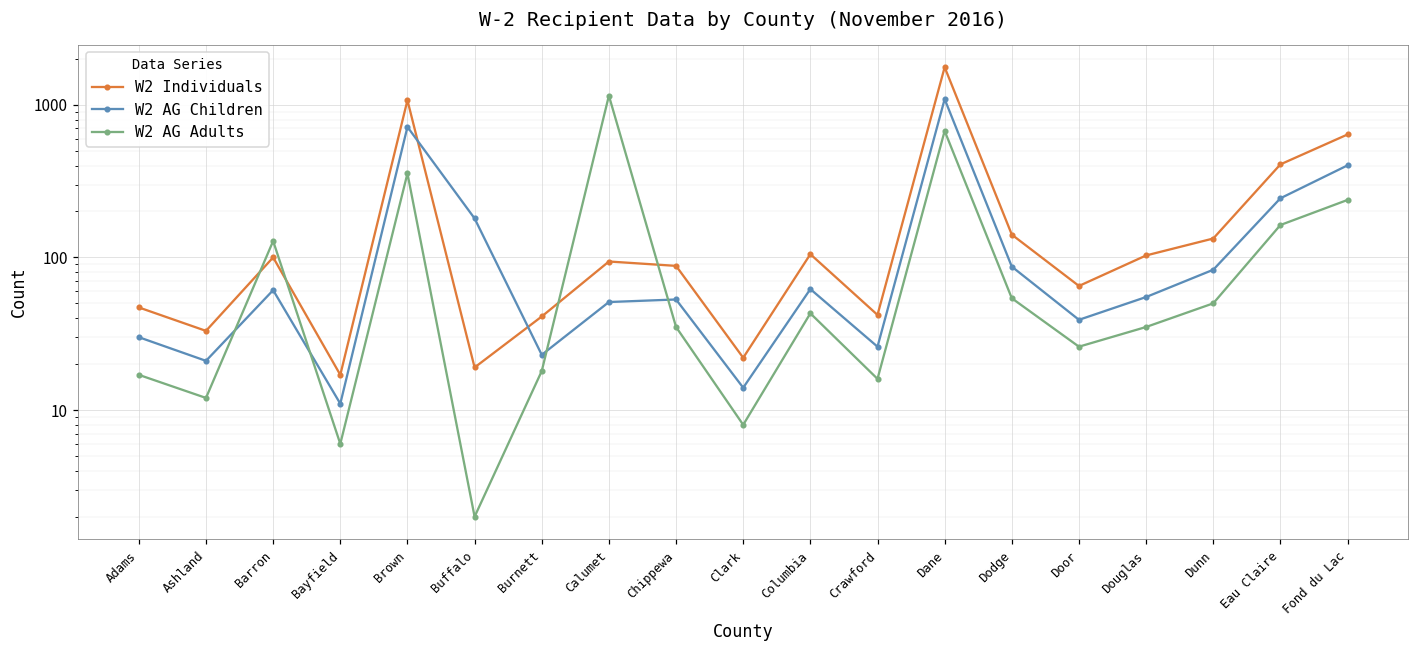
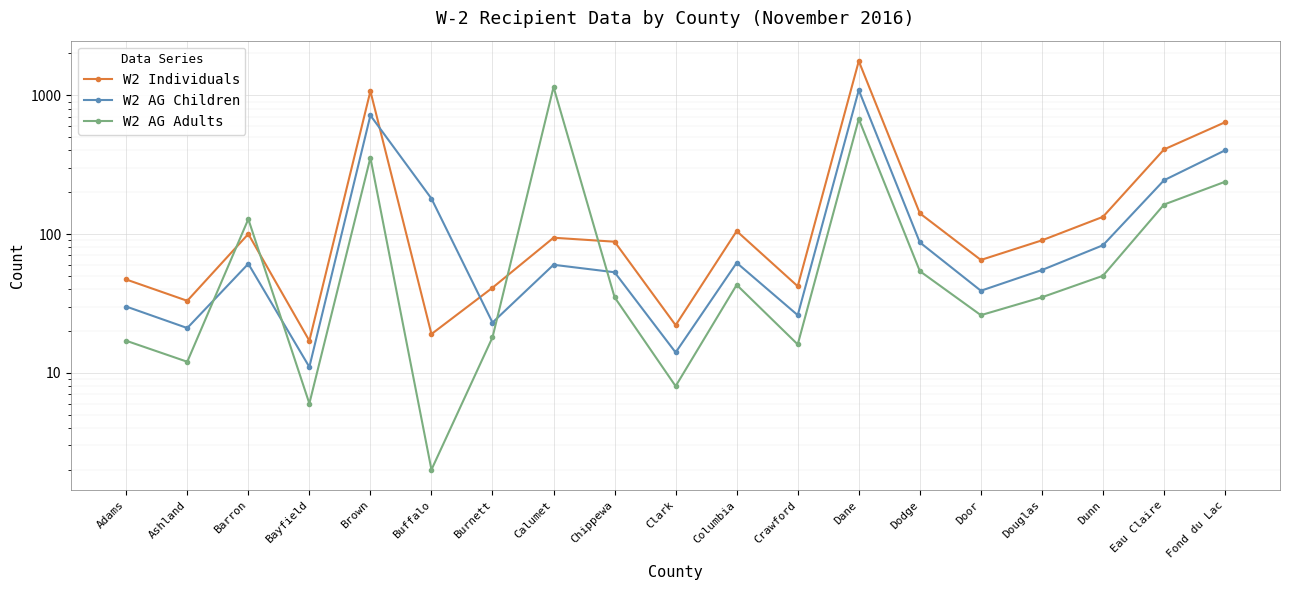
W2 AG Children, Calumet: 51 -> 60
W2 Individuals, Douglas: 100 -> 90
